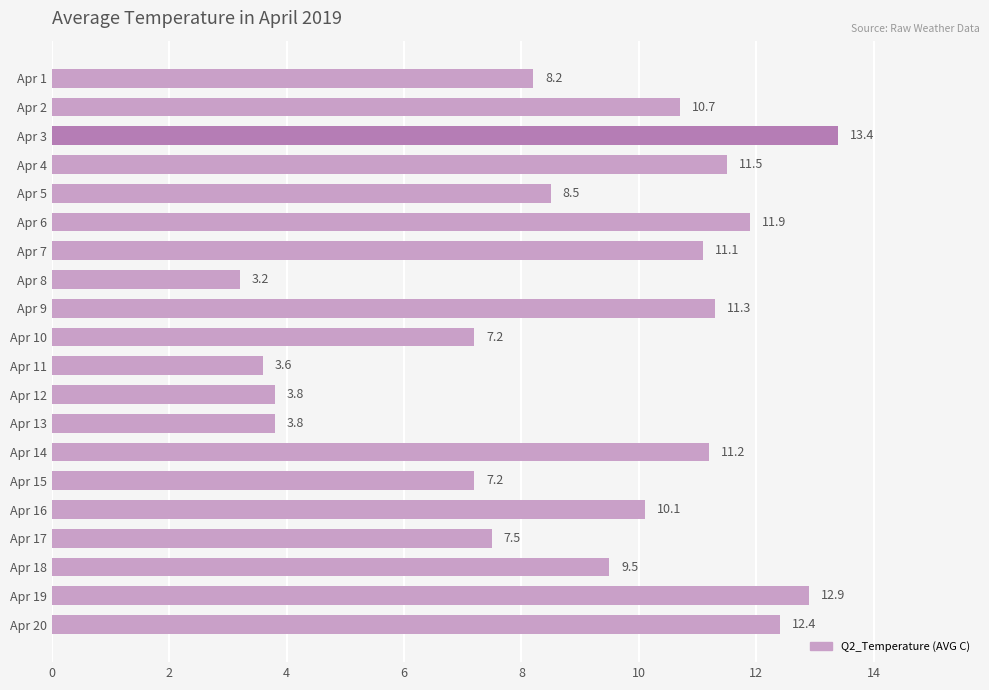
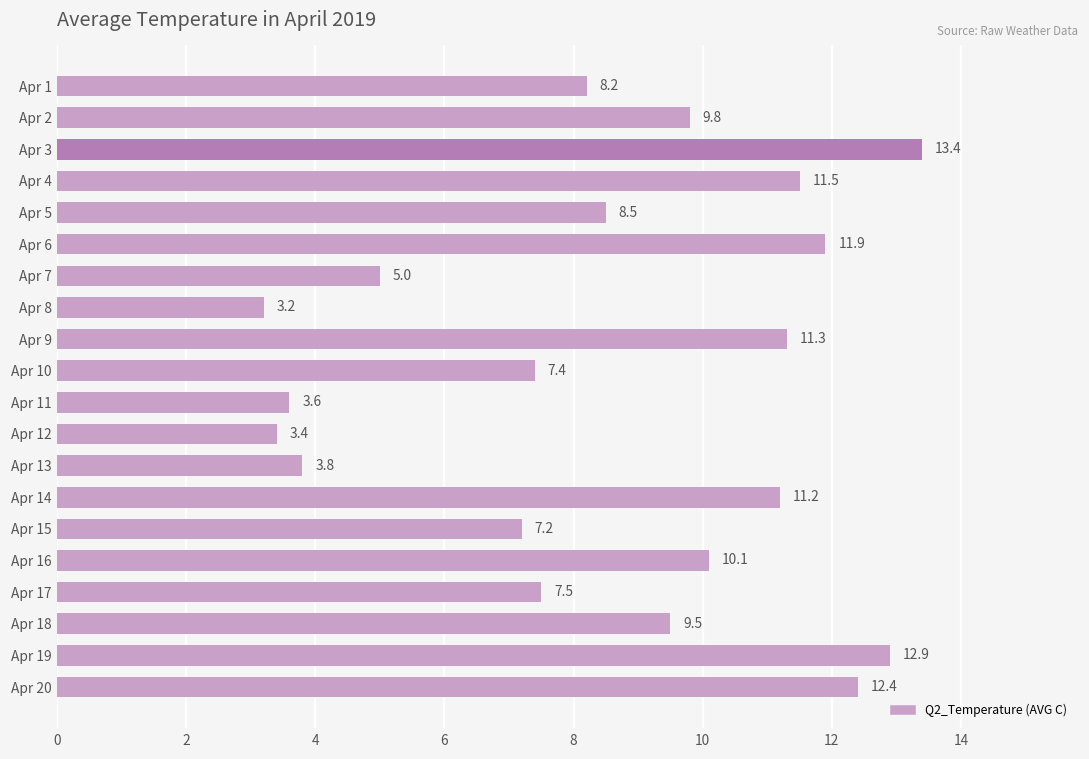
Apr 2: 10.7 -> 9.8
Apr 7: 11.1 -> 5.0
Apr 10: 7.2 -> 7.4
Apr 12: 3.8 -> 3.4
